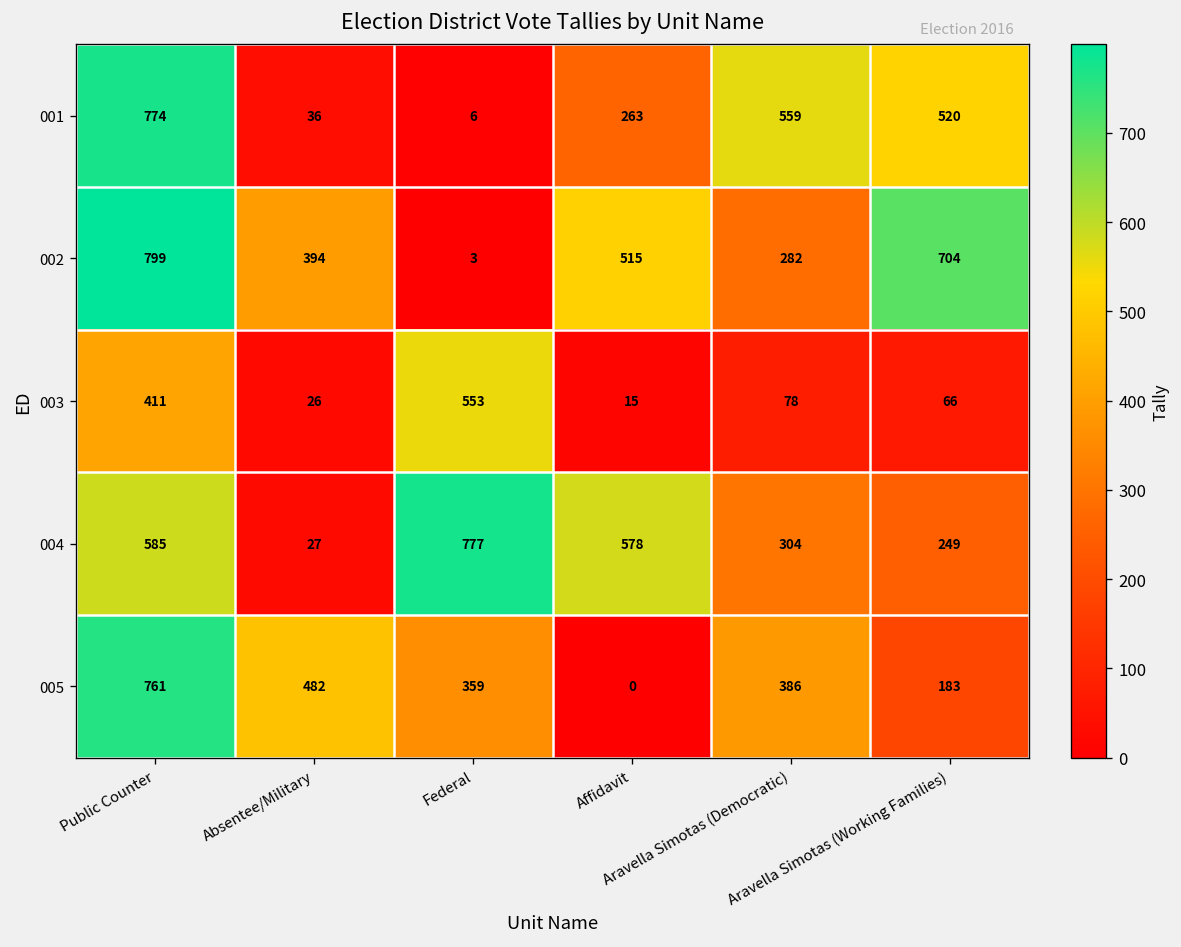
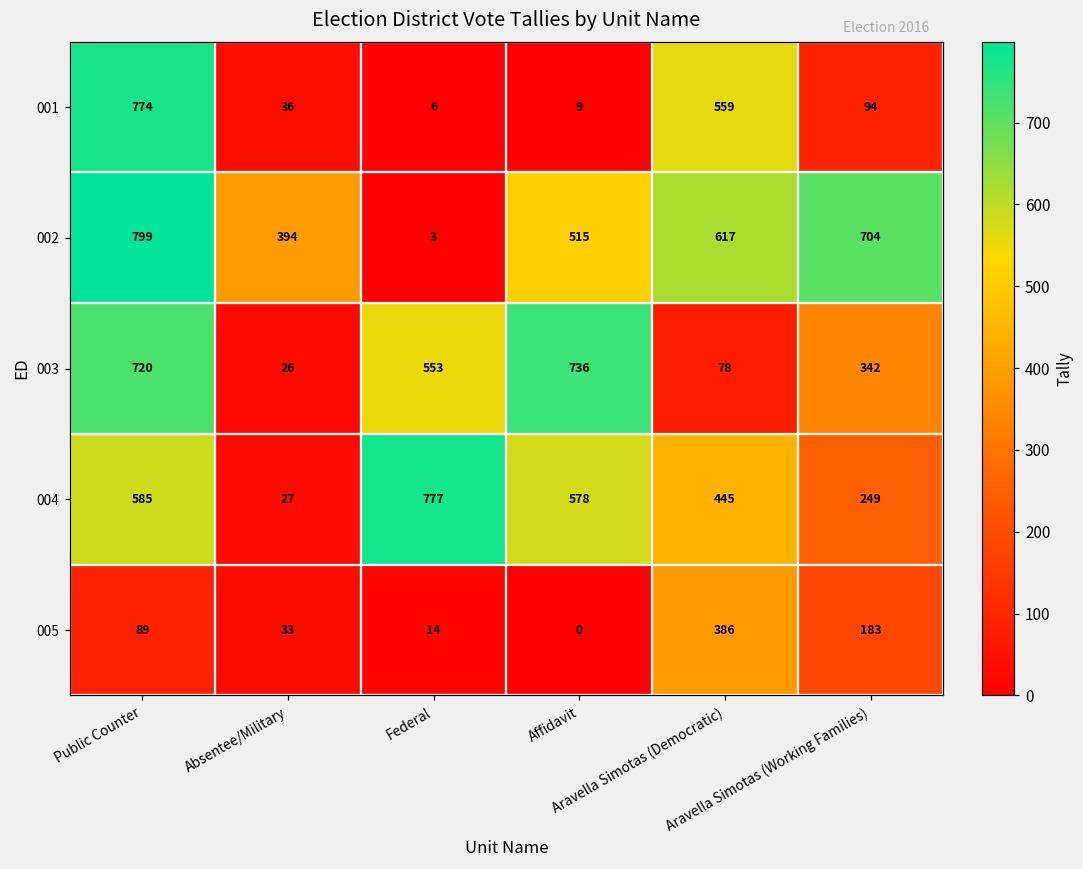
001, Affidavit: 263 -> 9
001, Aravella Simotas (Working Families): 520 -> 94
002, Aravella Simotas (Democratic): 282 -> 617
003, Public Counter: 411 -> 720
003, Affidavit: 15 -> 736
003, Aravella Simotas (Working Families): 66 -> 342
004, Aravella Simotas (Democratic): 304 -> 445
005, Public Counter: 761 -> 89
005, Absentee/Military: 482 -> 33
005, Federal: 359 -> 14
